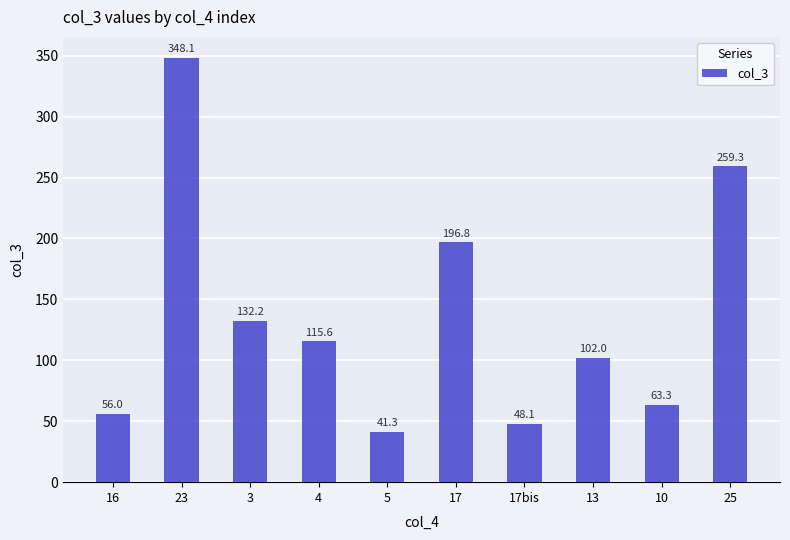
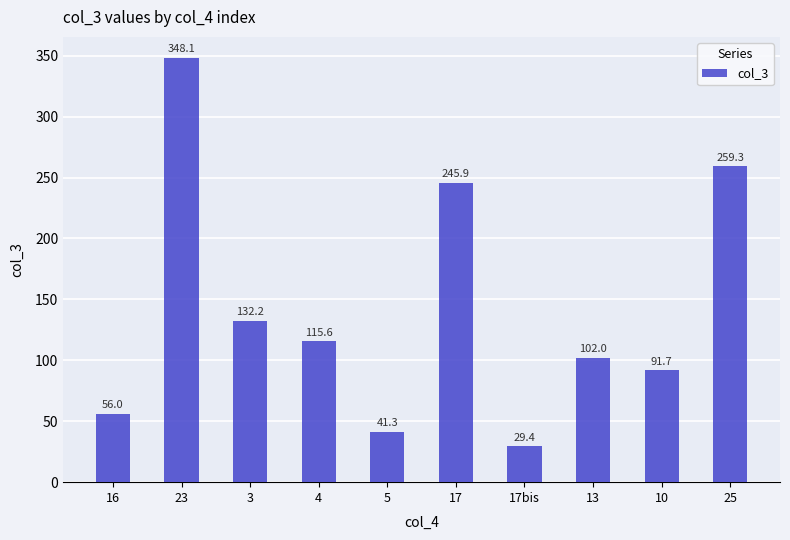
17: 196.8 -> 245.9
17bis: 48.1 -> 29.4
10: 63.3 -> 91.7
